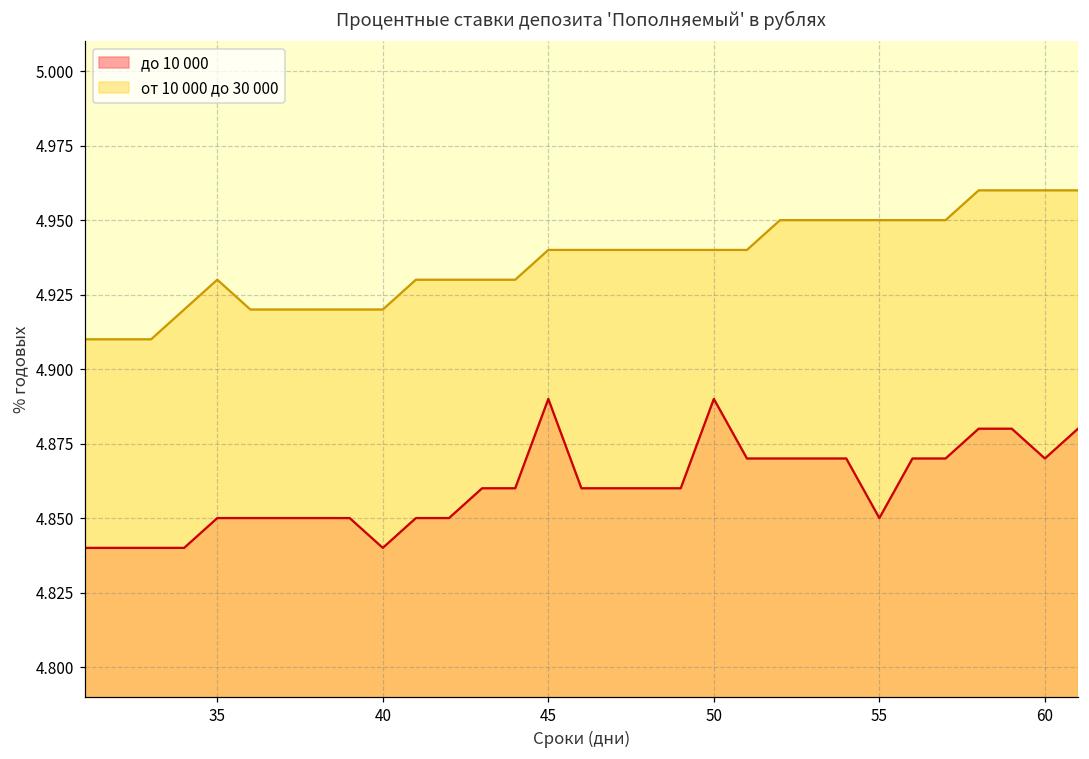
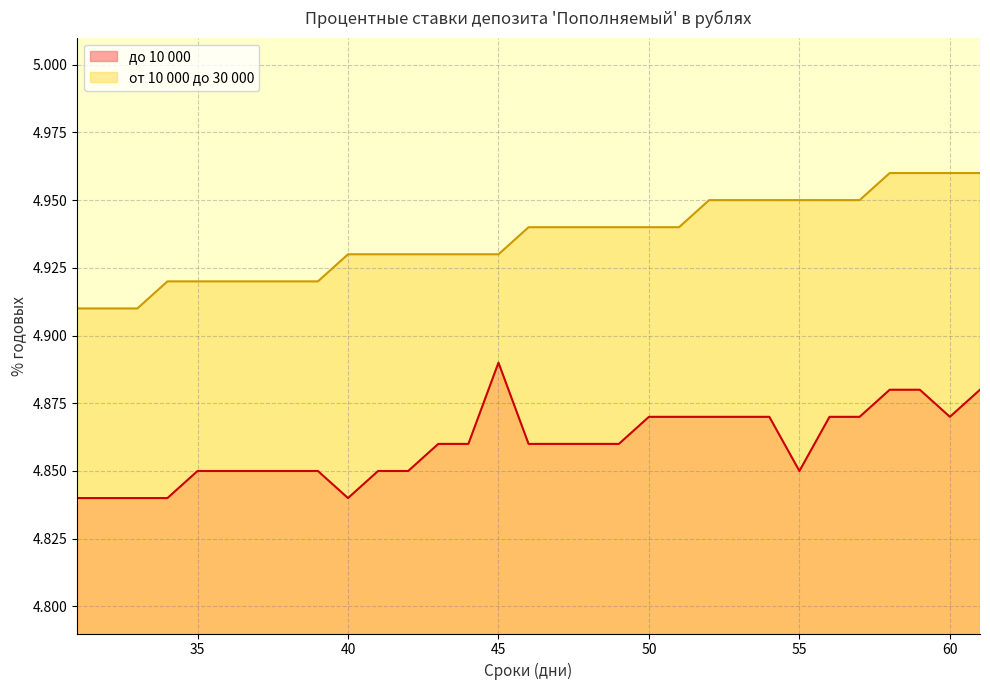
от 10 000 до 30 000, 35: 4.93 -> 4.92
от 10 000 до 30 000, 40: 4.92 -> 4.93
от 10 000 до 30 000, 45: 4.94 -> 4.93
до 10 000, 50: 4.89 -> 4.87
